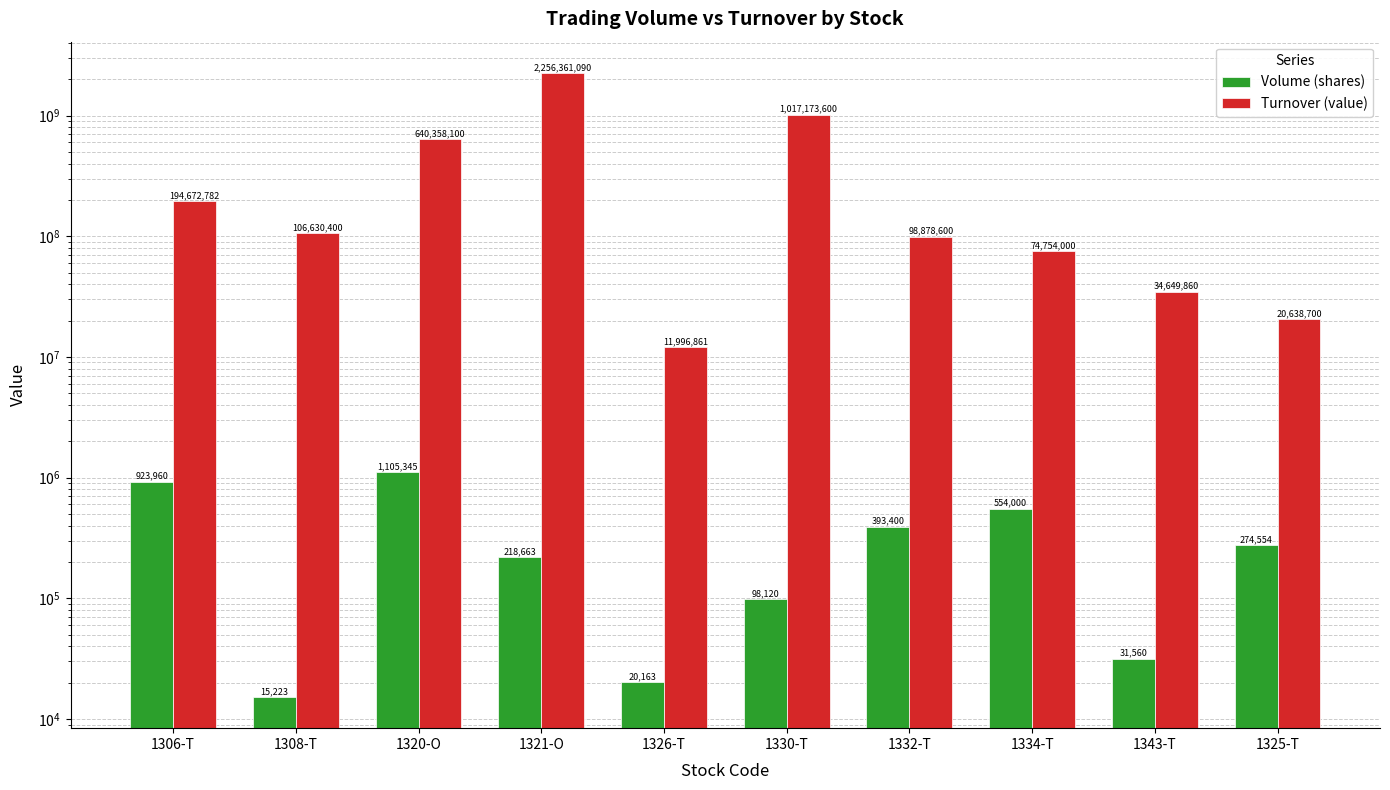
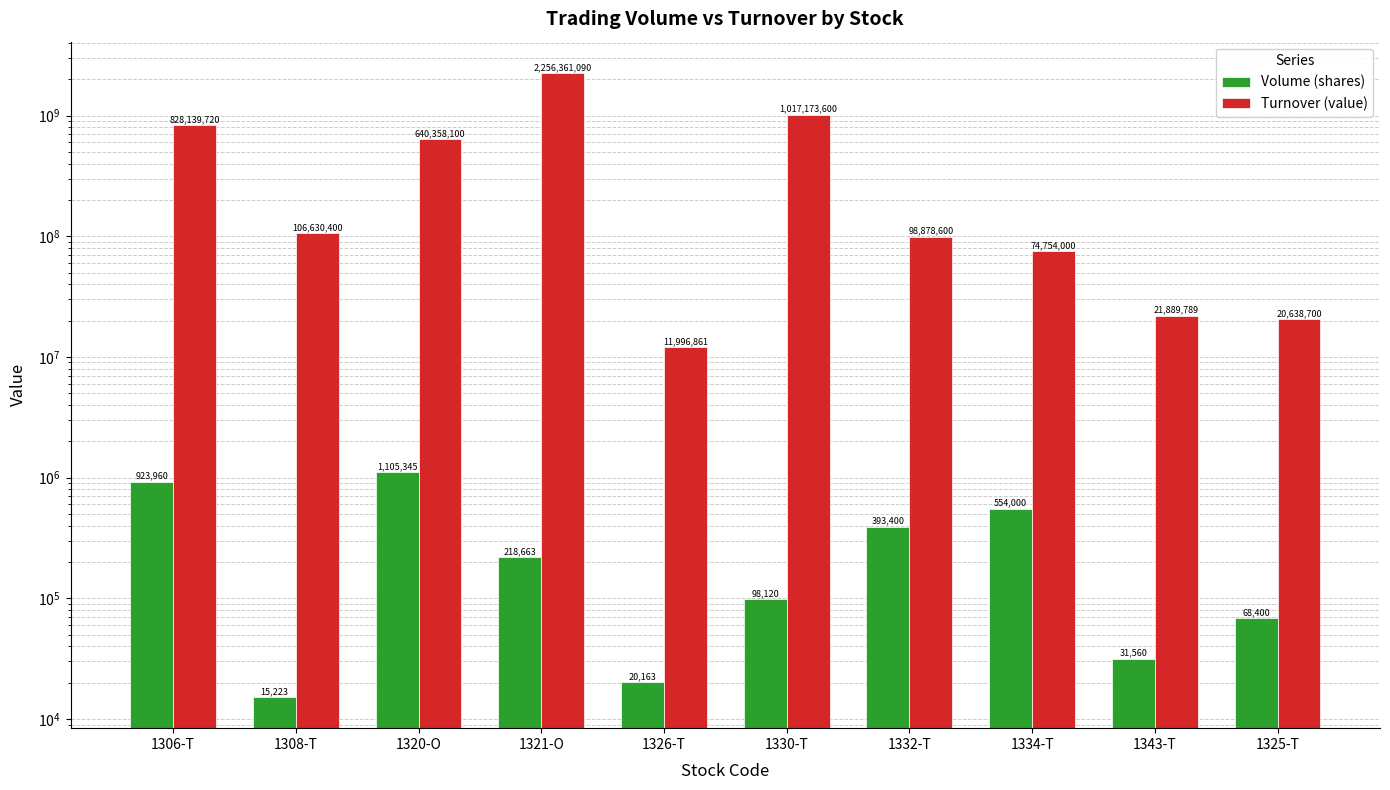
Turnover (value), 1306-T: 194,672,782 -> 828,139,720
Turnover (value), 1343-T: 34,649,860 -> 21,889,789
Volume (shares), 1325-T: 274,554 -> 68,400
